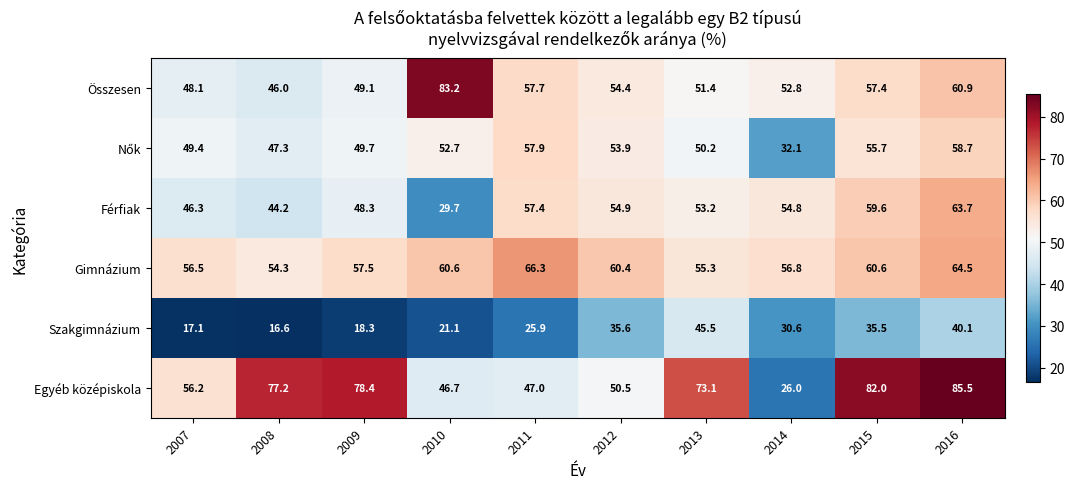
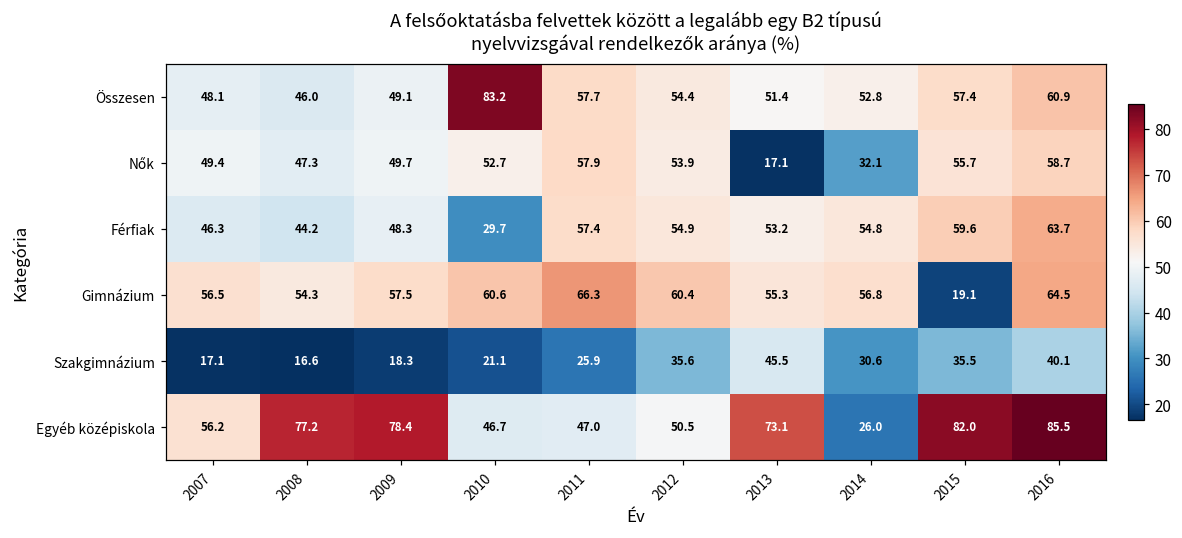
Nők, 2013: 50.2 -> 17.1
Gimnázium, 2015: 60.6 -> 19.1
